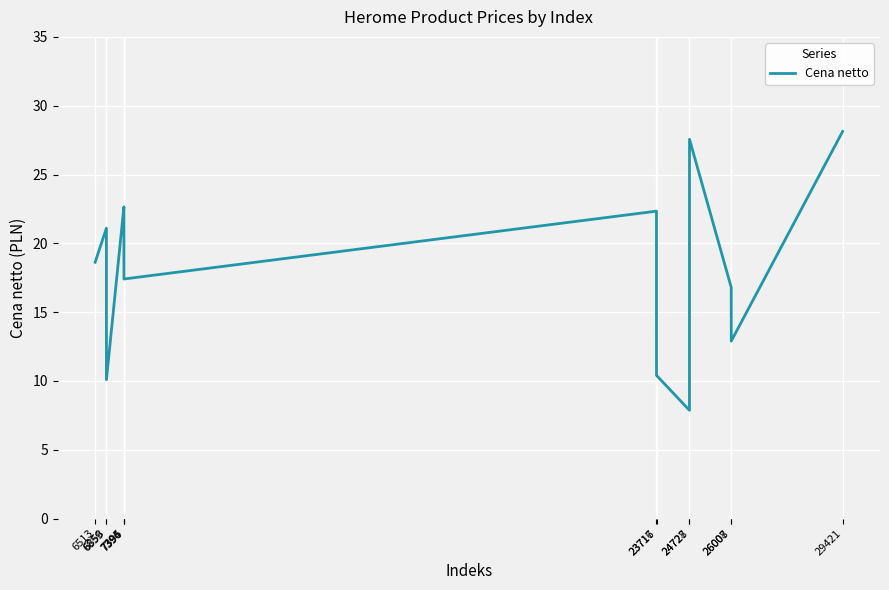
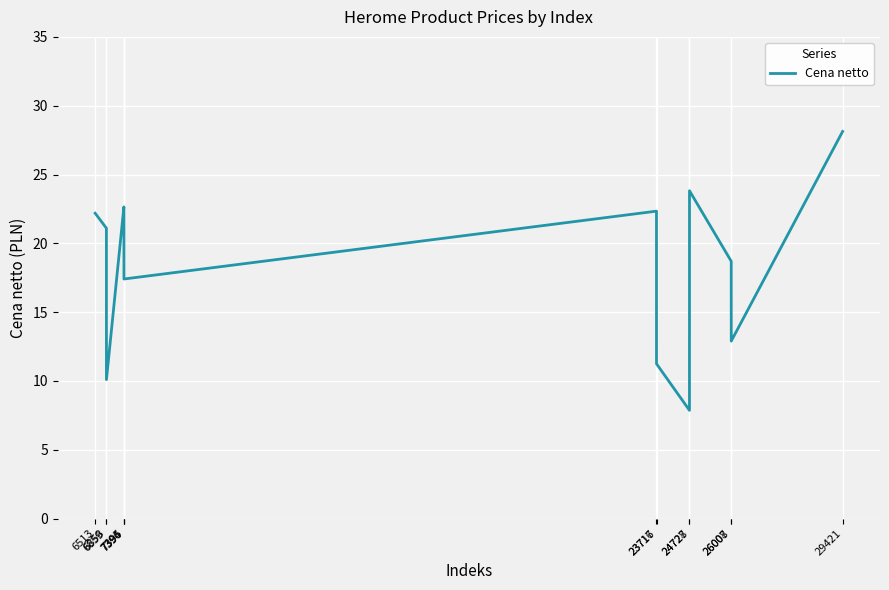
6513: 18.6 -> 22.2
23717: 10.4 -> 11.3
24728: 27.6 -> 23.8
26007: 16.8 -> 18.7
